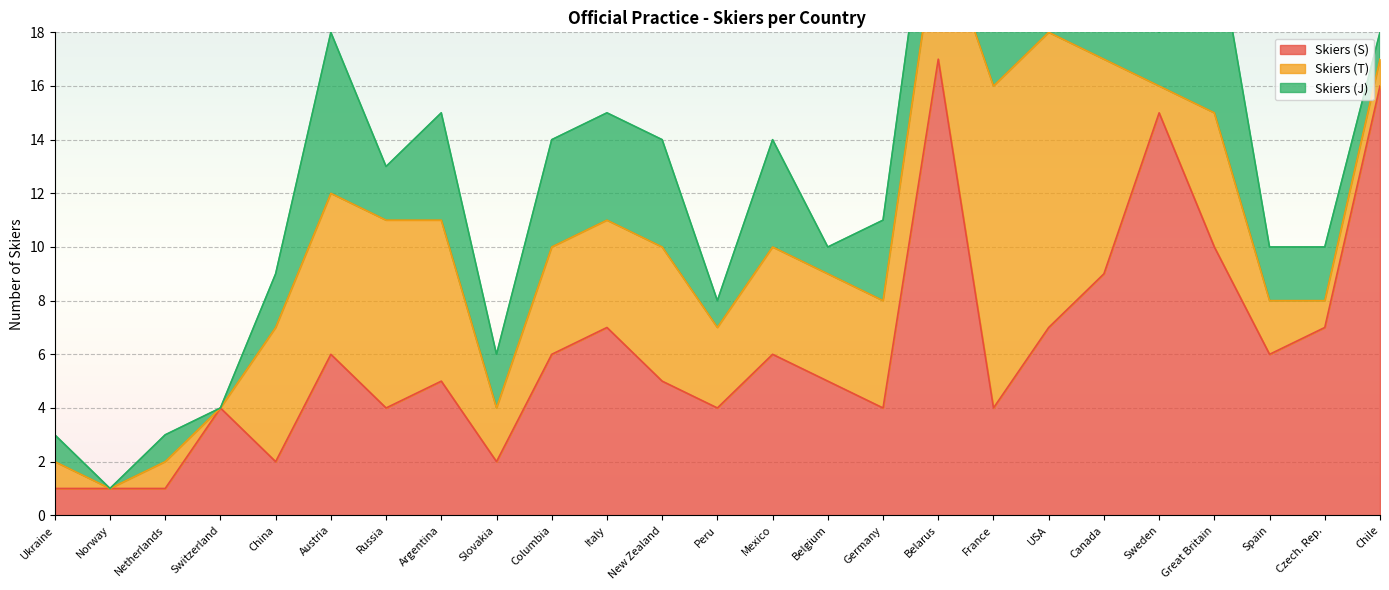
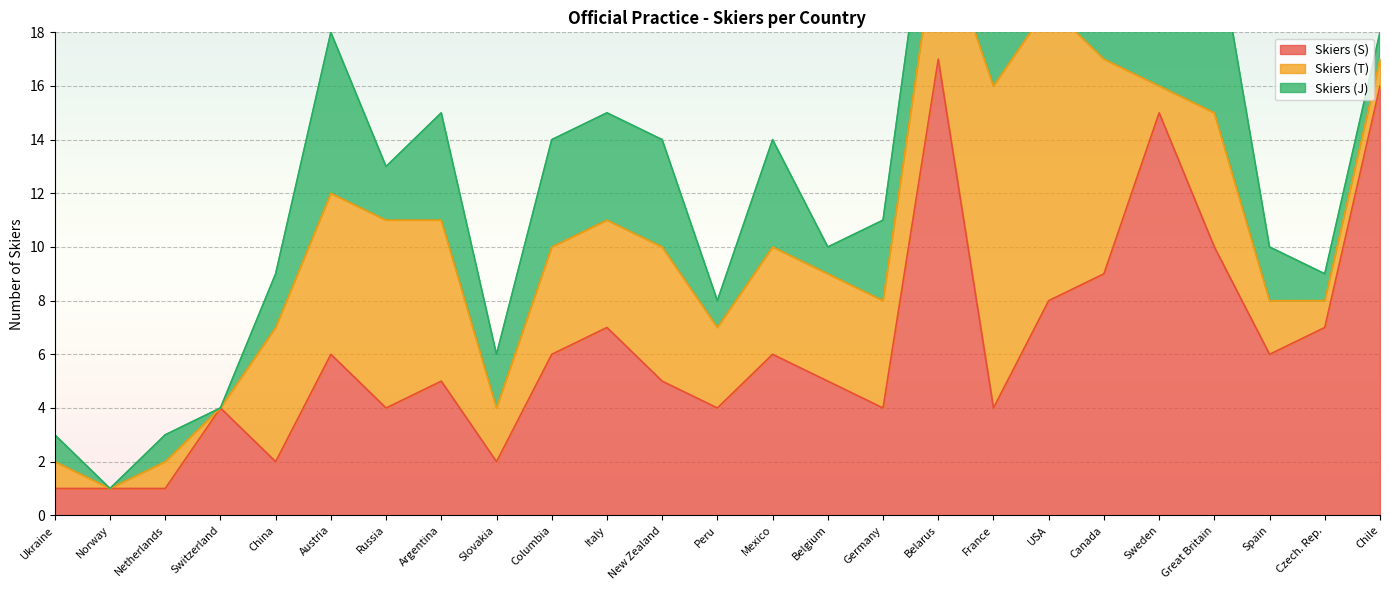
Skiers (S), USA: 7 -> 8
Skiers (J), Czech. Rep.: 2 -> 1
